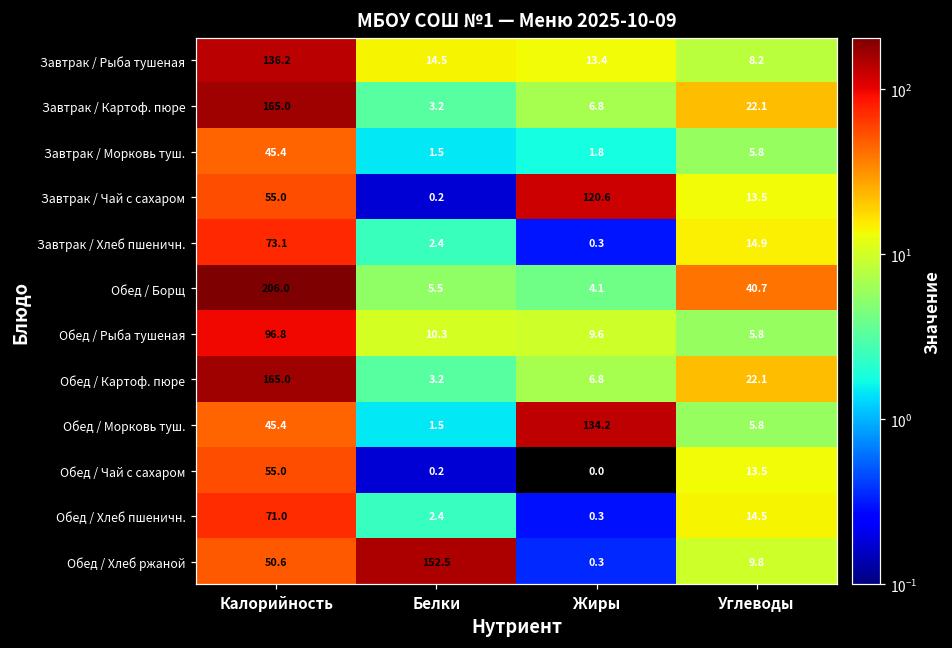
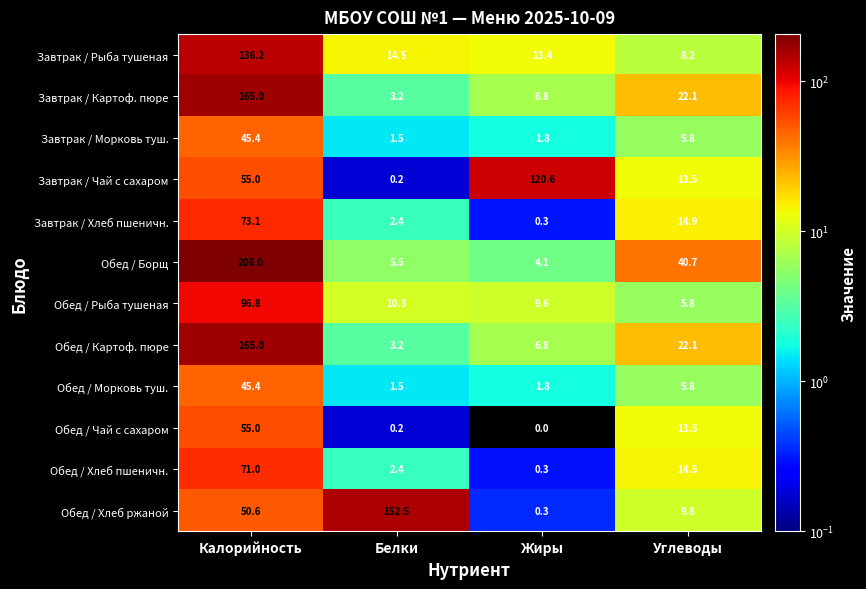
Обед / Морковь туш., Жиры: 134.2 -> 1.8
